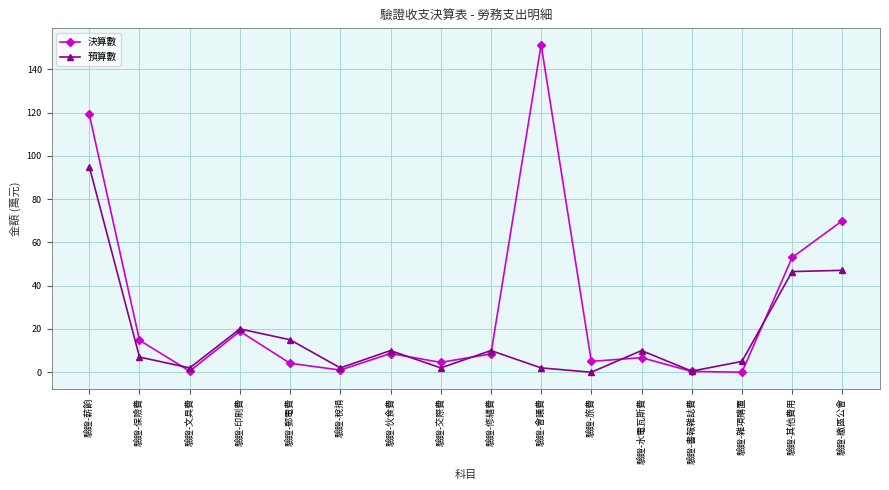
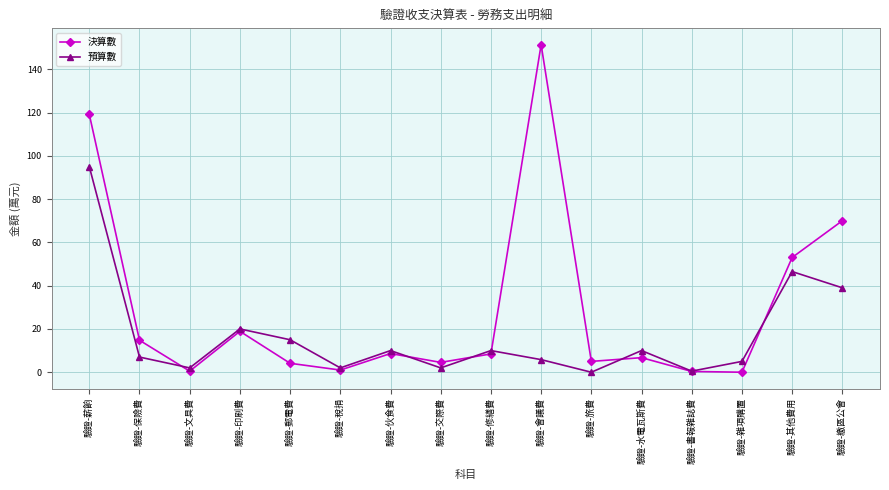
預算數, 驗證-會議費: 2 -> 6
預算數, 驗證-繳區公會: 47 -> 39
